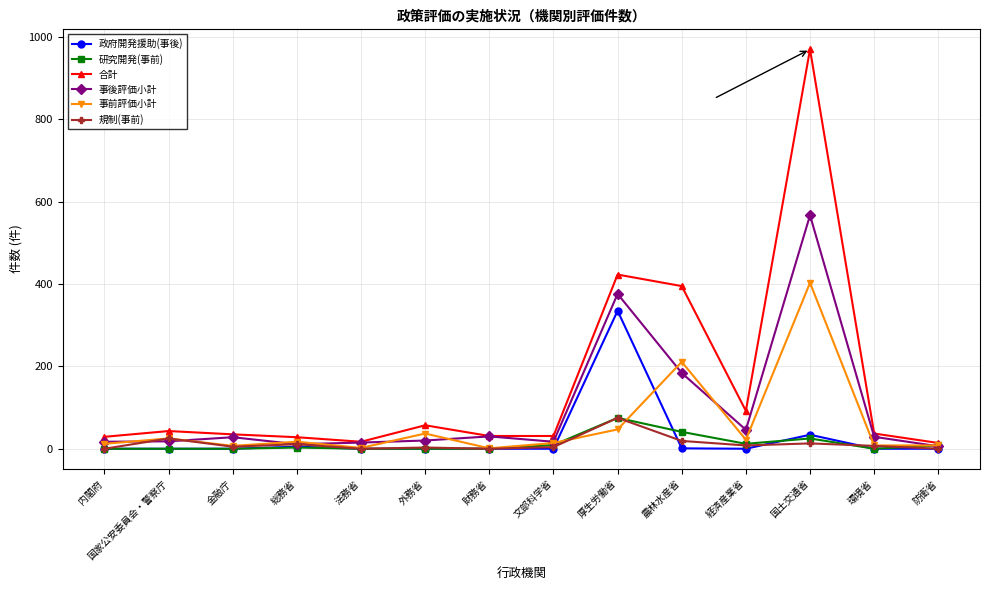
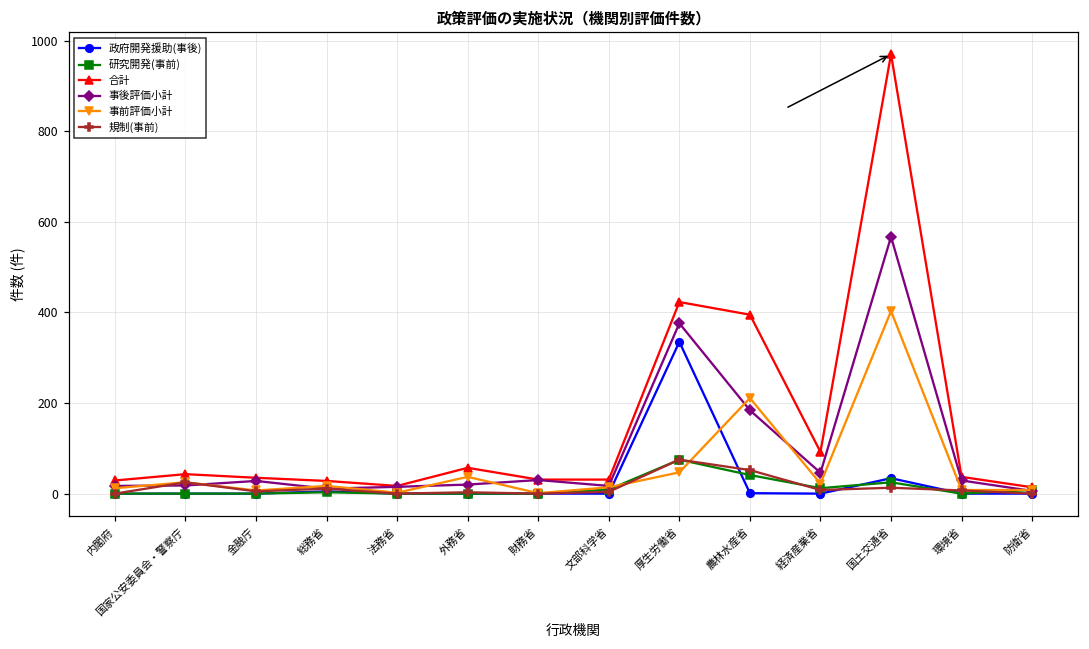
規制(事前), 農林水産省: 20 -> 50
